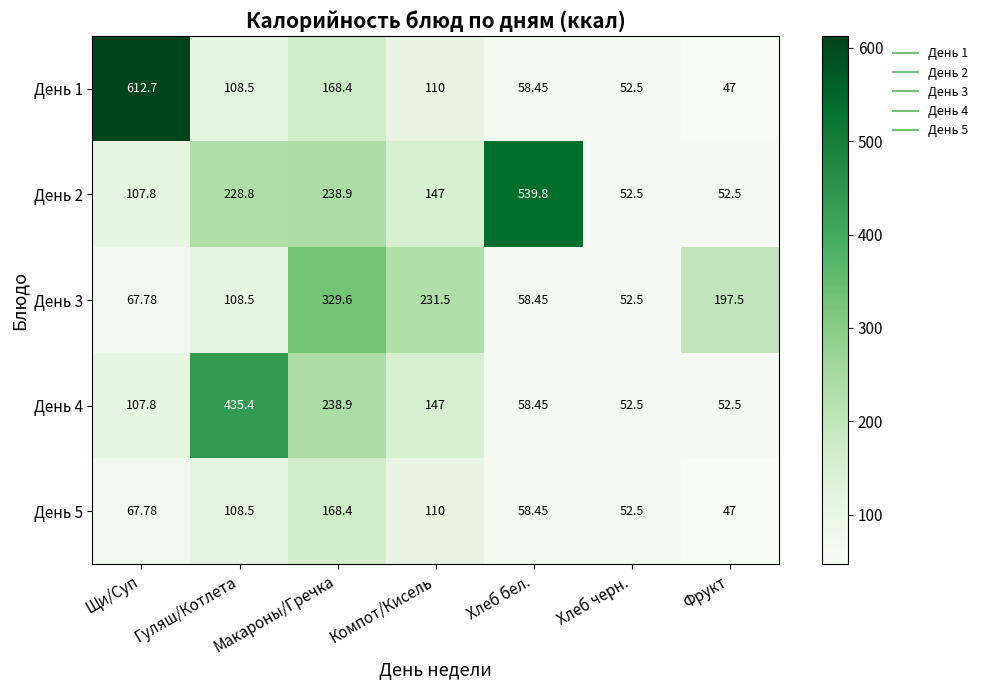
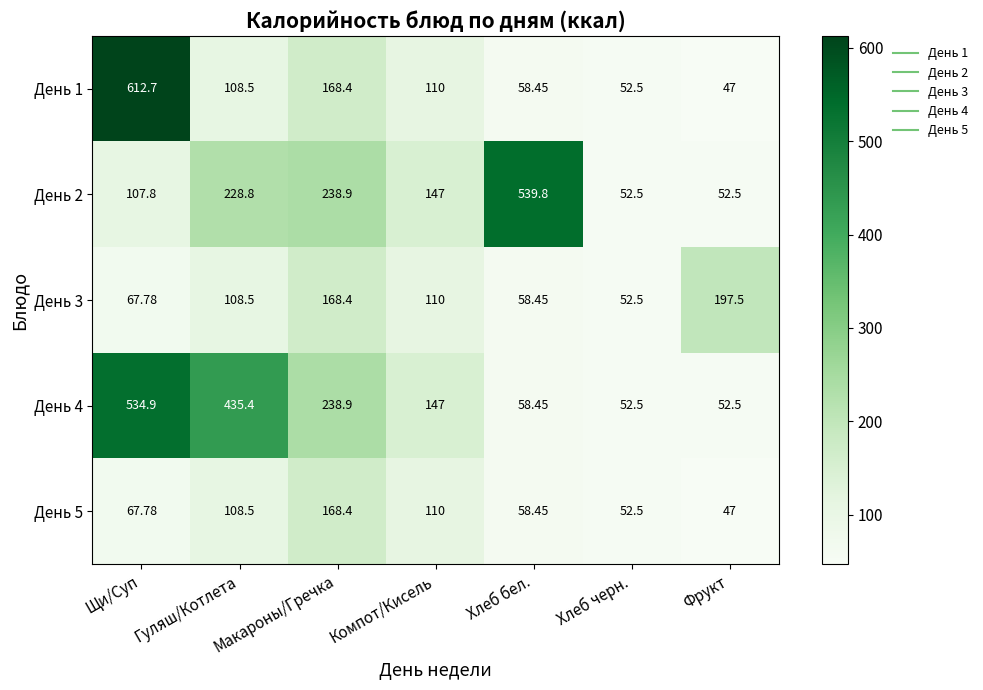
День 3, Макароны/Гречка: 329.6 -> 168.4
День 3, Компот/Кисель: 231.5 -> 110
День 4, Щи/Суп: 107.8 -> 534.9
